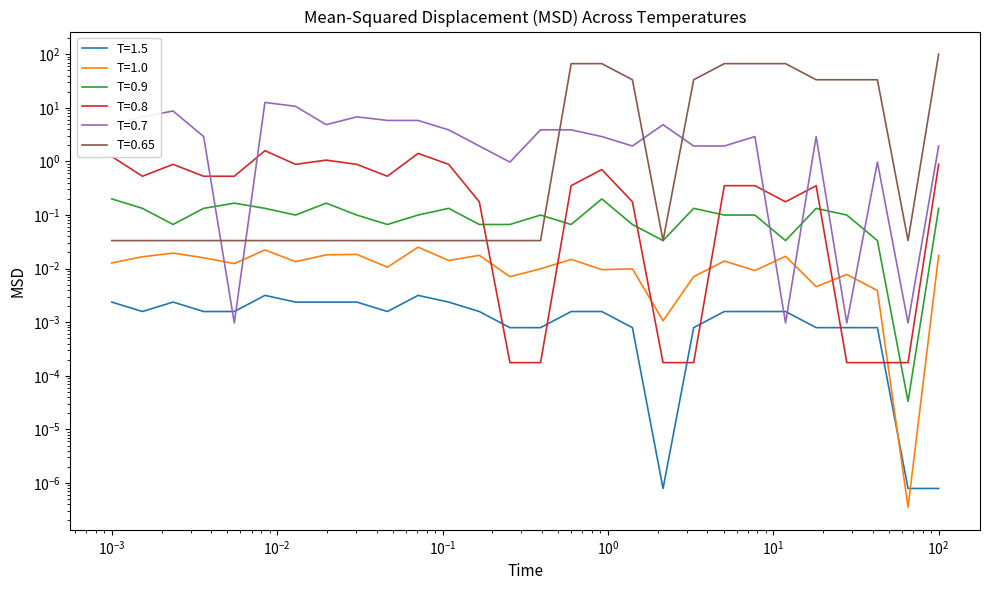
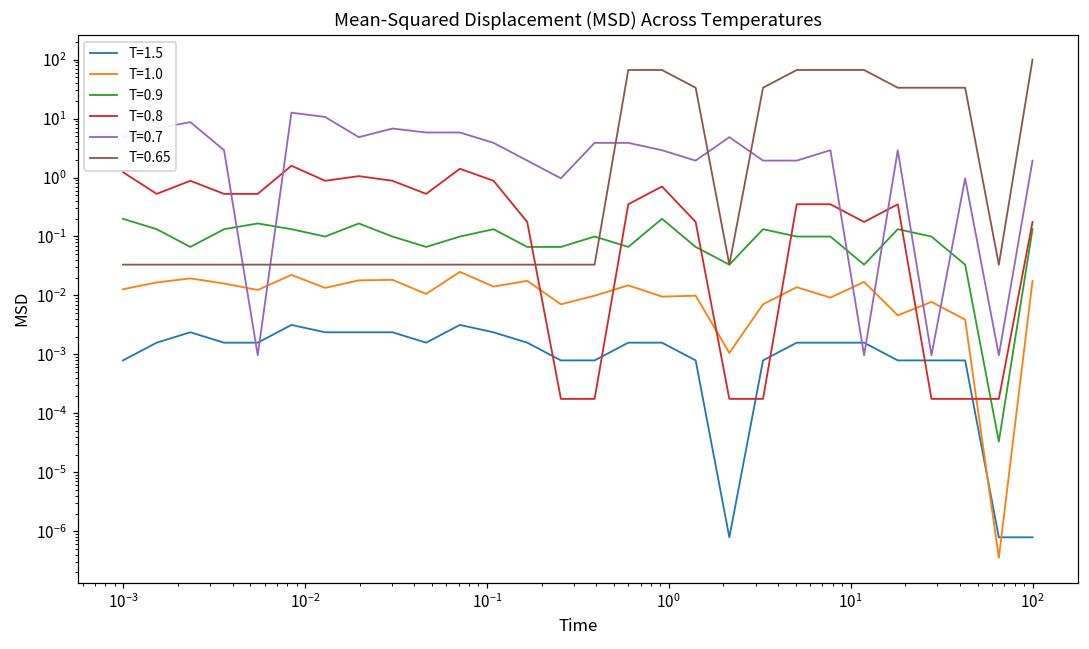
T=1.5, 10^-3: 0.002 -> 0.0008
T=0.8, 10^2: 0.9 -> 0.18
